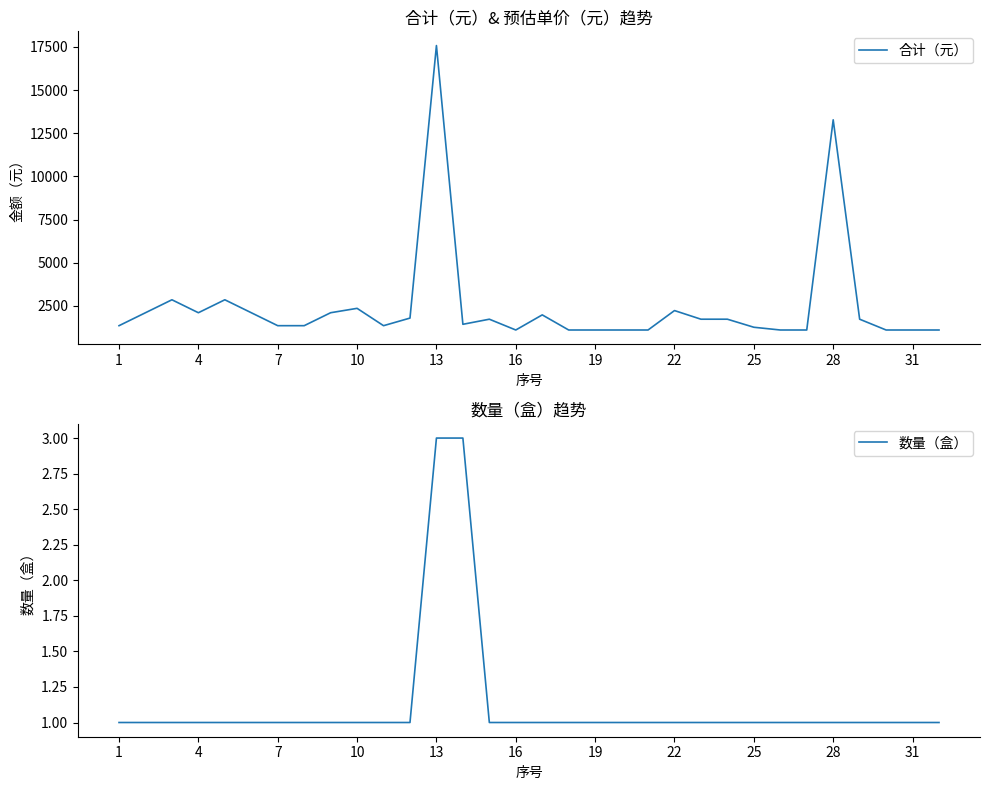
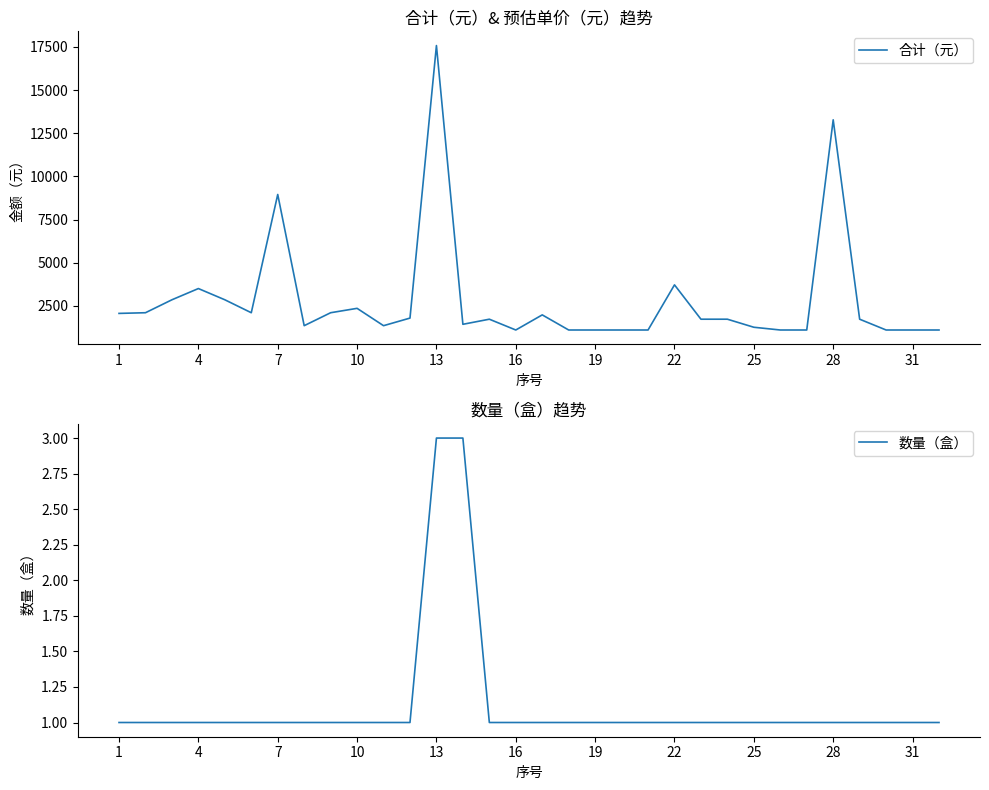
合计（元）& 预估单价（元）趋势, 1: 1400 -> 2100
合计（元）& 预估单价（元）趋势, 4: 2100 -> 3500
合计（元）& 预估单价（元）趋势, 7: 1400 -> 9000
合计（元）& 预估单价（元）趋势, 22: 2200 -> 3700
